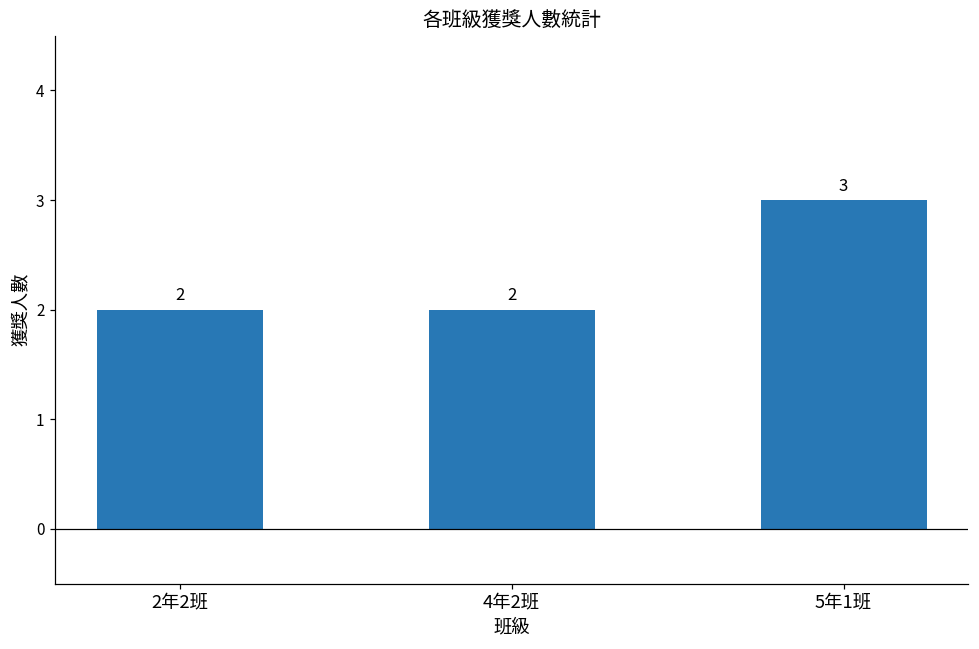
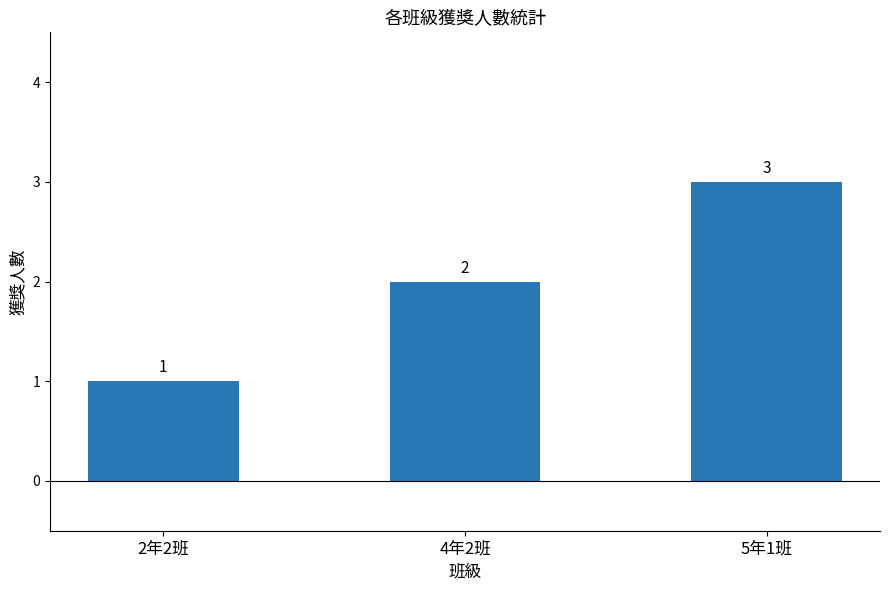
2年2班: 2 -> 1
